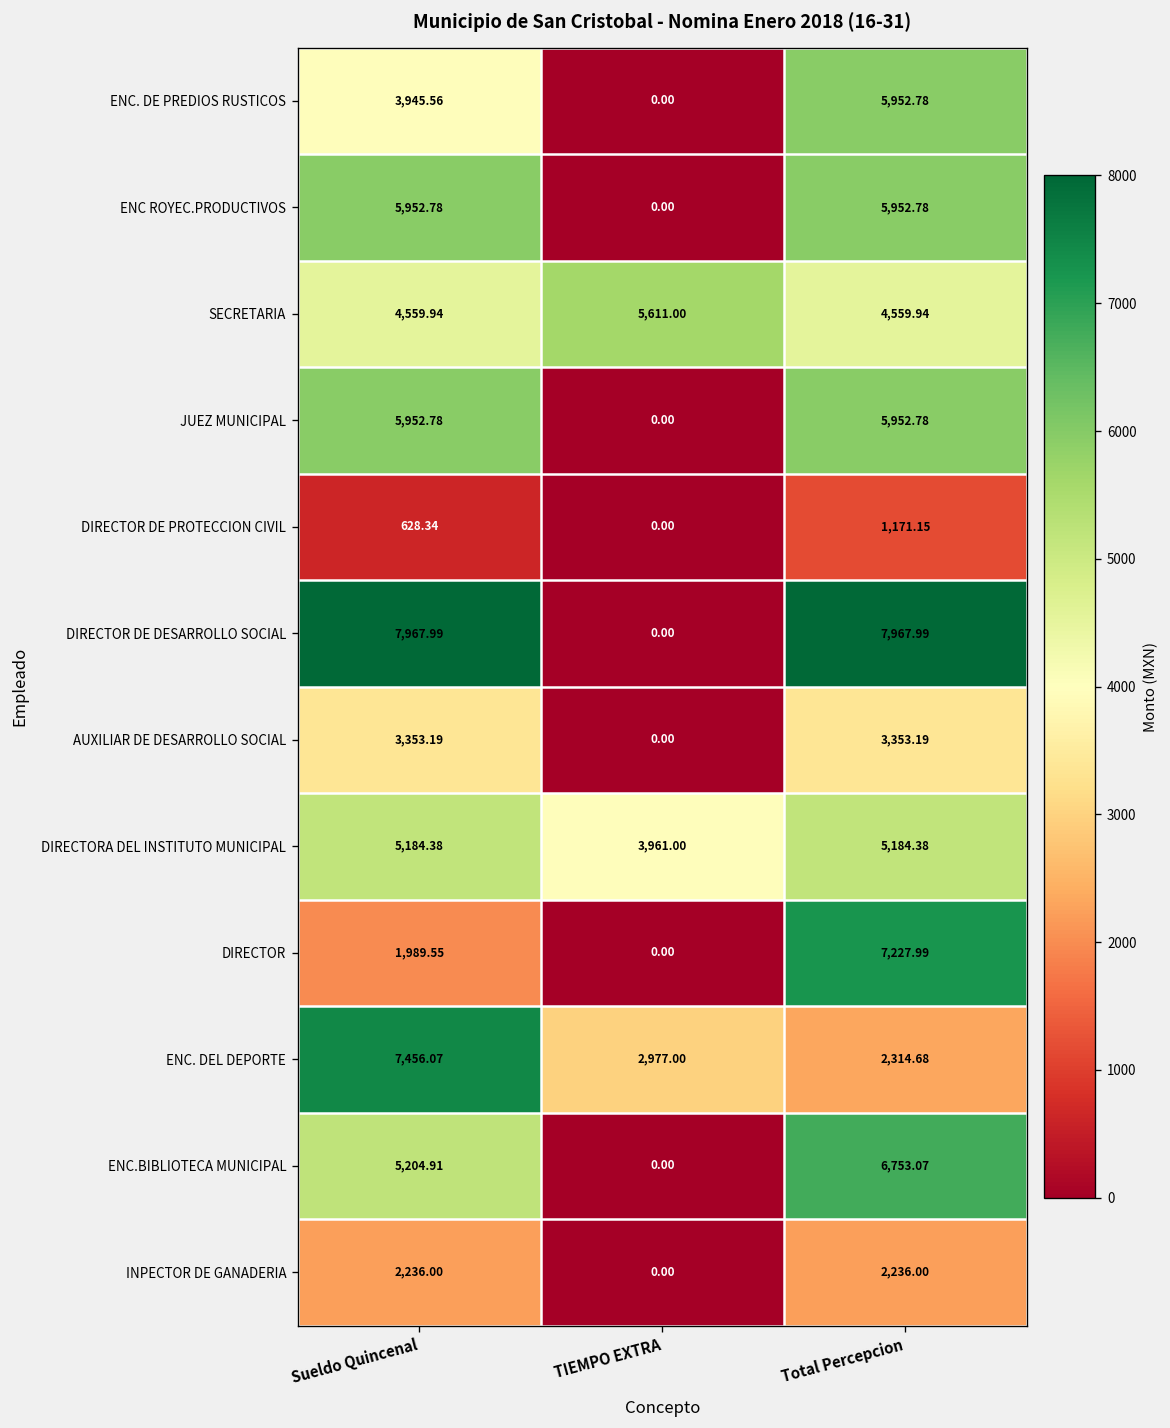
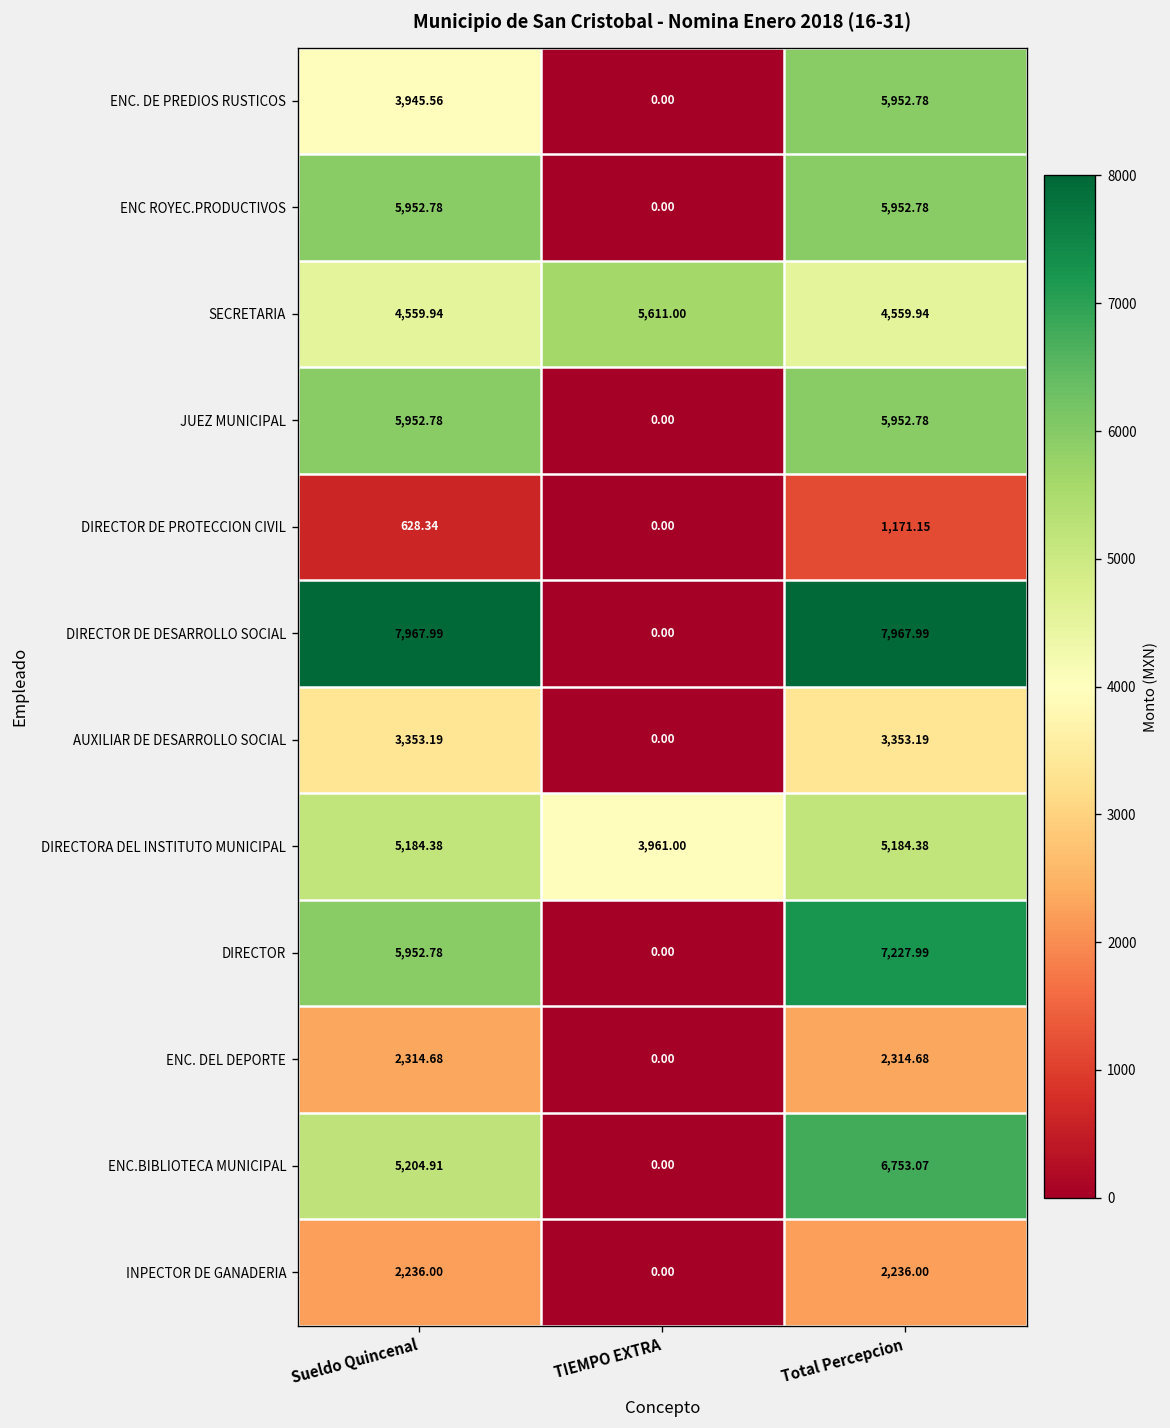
DIRECTOR, Sueldo Quincenal: 1,989.55 -> 5,952.78
ENC. DEL DEPORTE, Sueldo Quincenal: 7,456.07 -> 2,314.68
ENC. DEL DEPORTE, TIEMPO EXTRA: 2,977.00 -> 0.00
